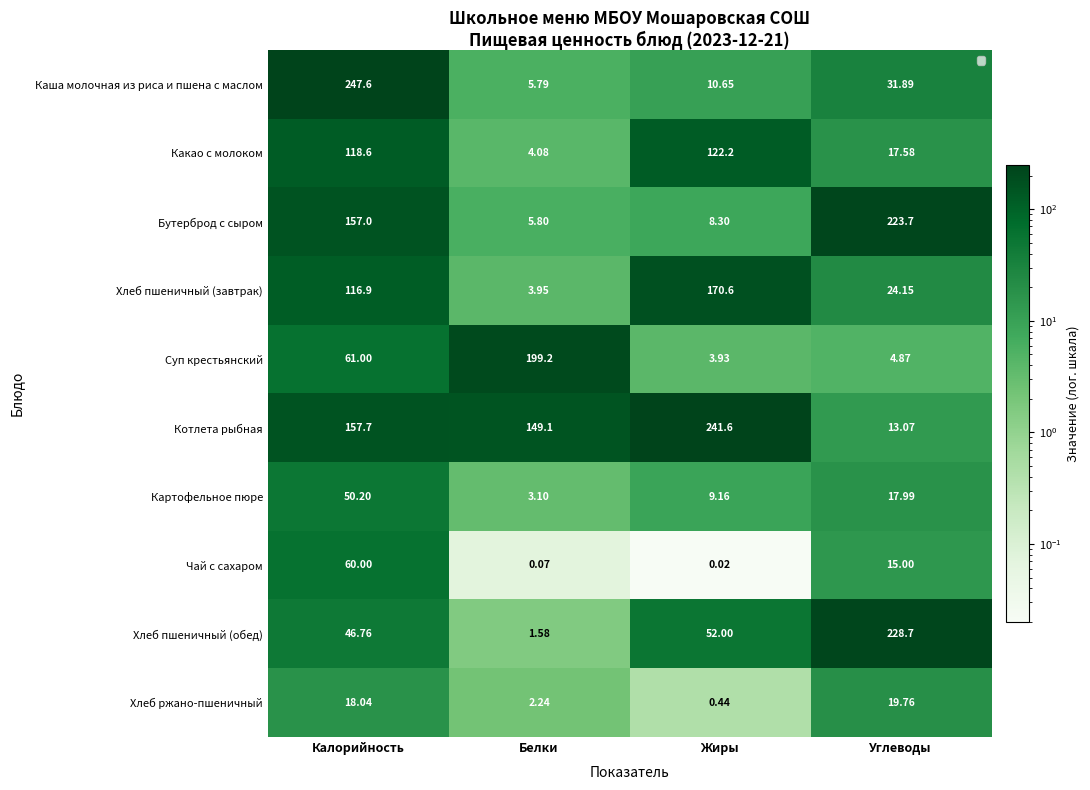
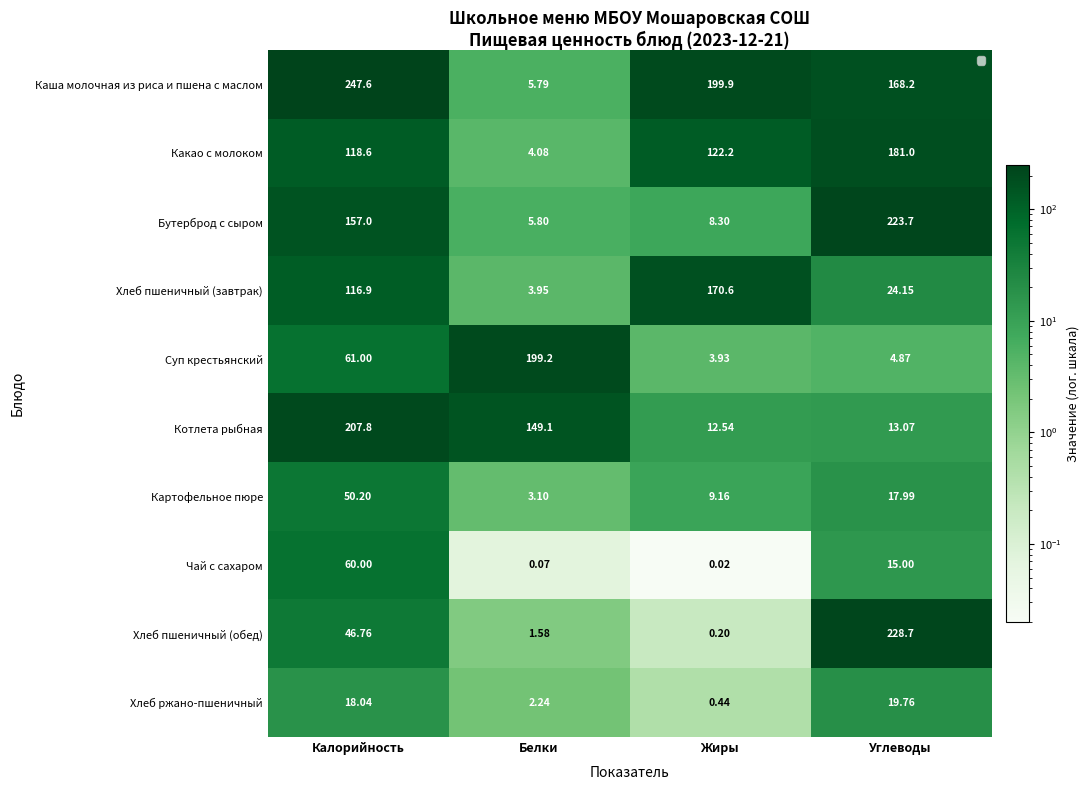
Каша молочная из риса и пшена с маслом, Жиры: 10.65 -> 199.9
Каша молочная из риса и пшена с маслом, Углеводы: 31.89 -> 168.2
Какао с молоком, Углеводы: 17.58 -> 181.0
Котлета рыбная, Калорийность: 157.7 -> 207.8
Котлета рыбная, Жиры: 241.6 -> 12.54
Хлеб пшеничный (обед), Жиры: 52.00 -> 0.20
